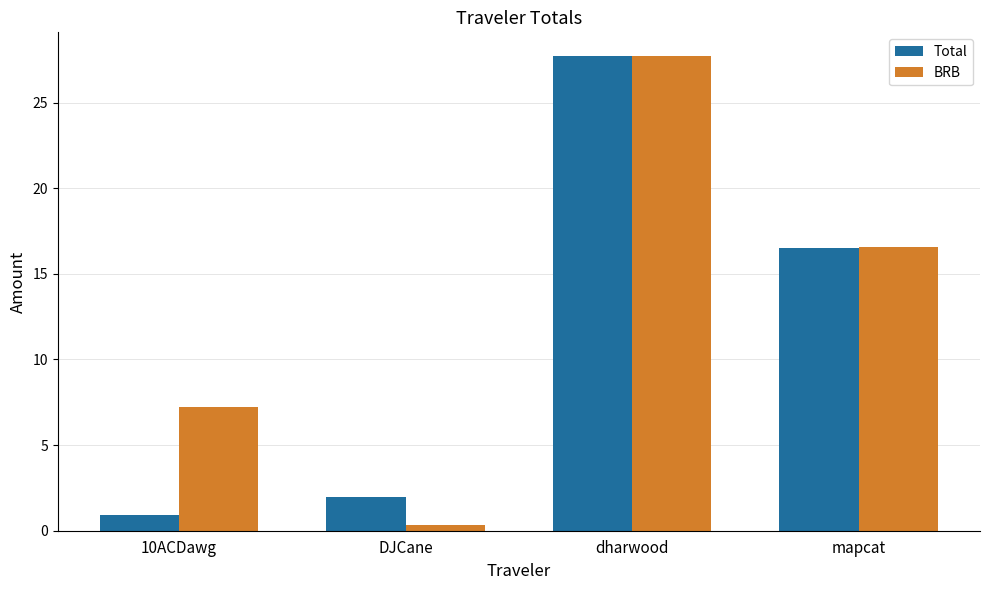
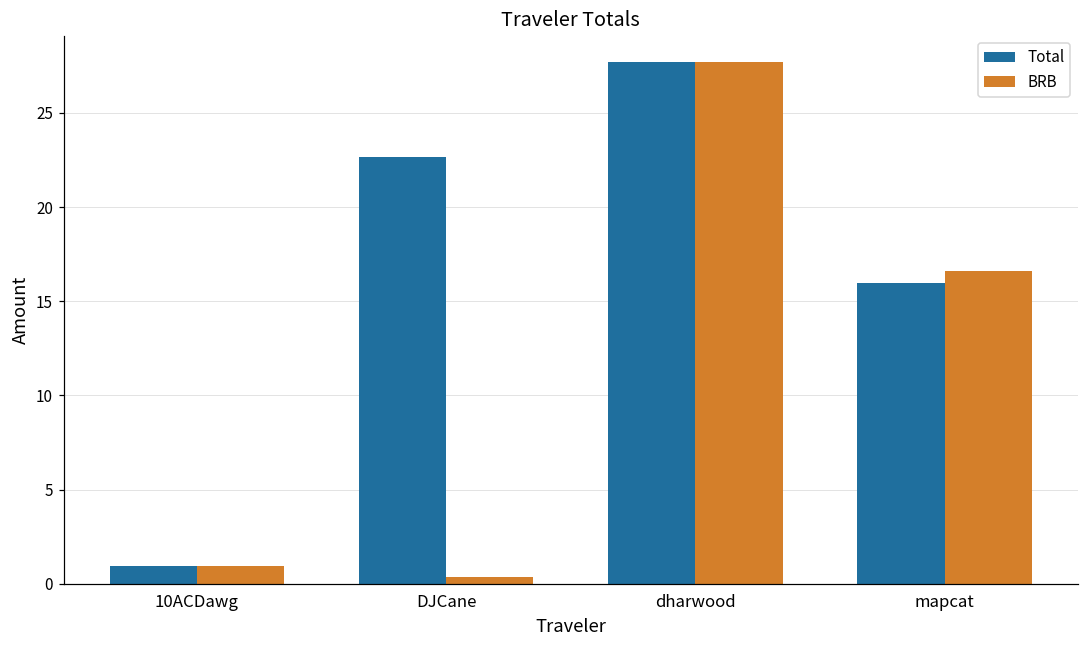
BRB, 10ACDawg: 7.2 -> 0.9
Total, DJCane: 2.0 -> 22.7
Total, mapcat: 16.5 -> 16.0
